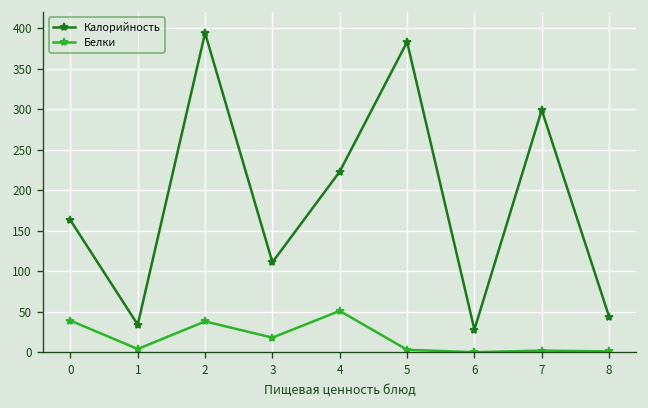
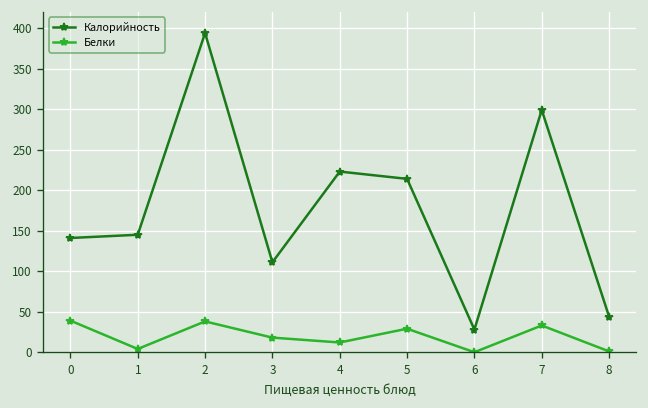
Калорийность, 0: 160 -> 140
Калорийность, 1: 30 -> 150
Белки, 4: 50 -> 10
Калорийность, 5: 380 -> 210
Белки, 5: 0 -> 30
Белки, 7: 0 -> 30
